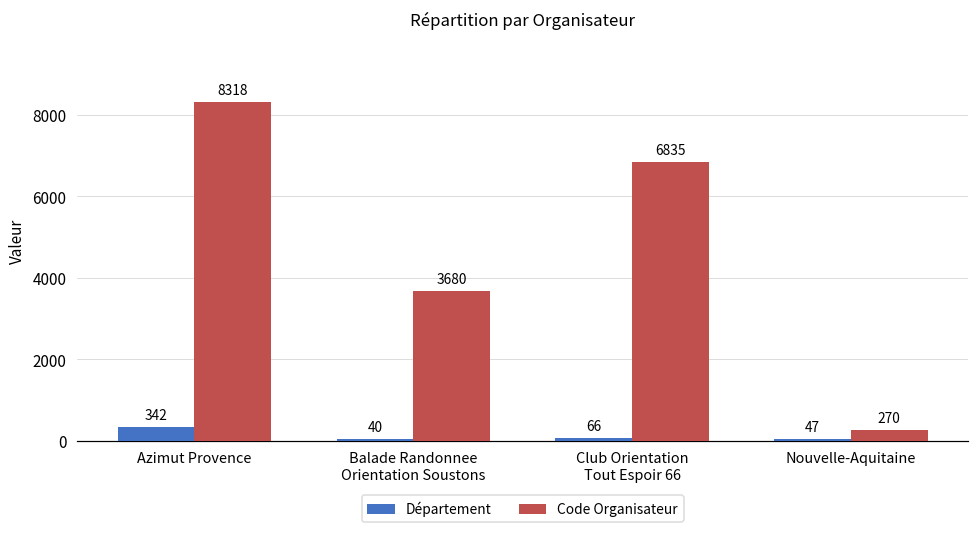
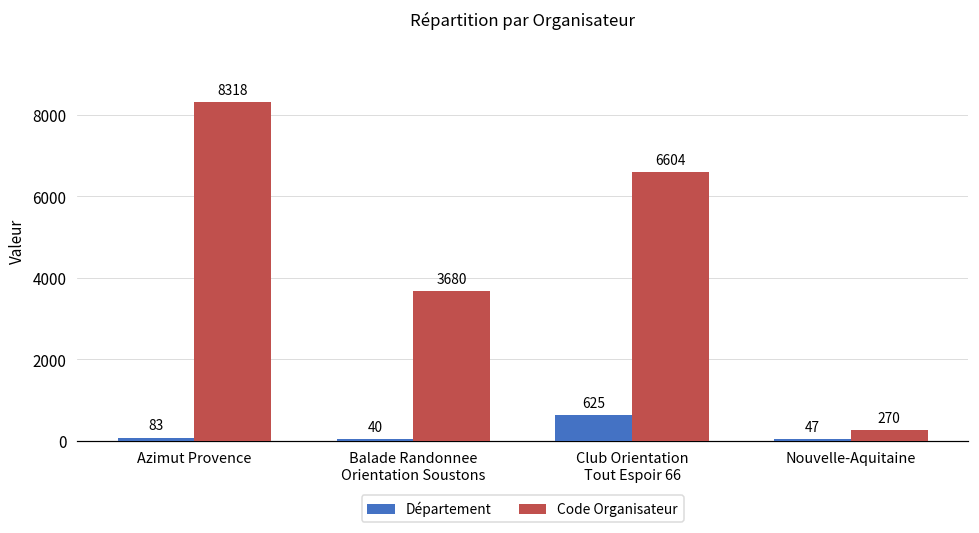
Département, Azimut Provence: 342 -> 83
Département, Club Orientation Tout Espoir 66: 66 -> 625
Code Organisateur, Club Orientation Tout Espoir 66: 6835 -> 6604
